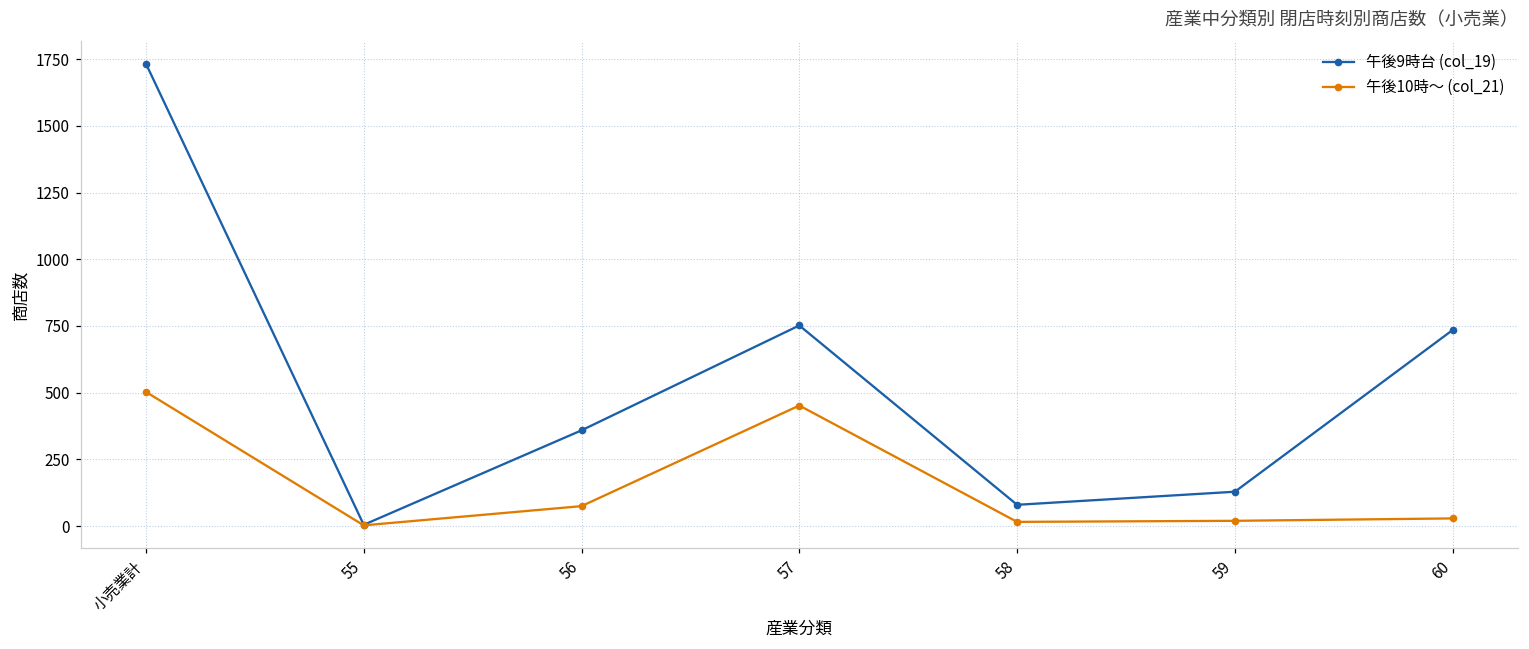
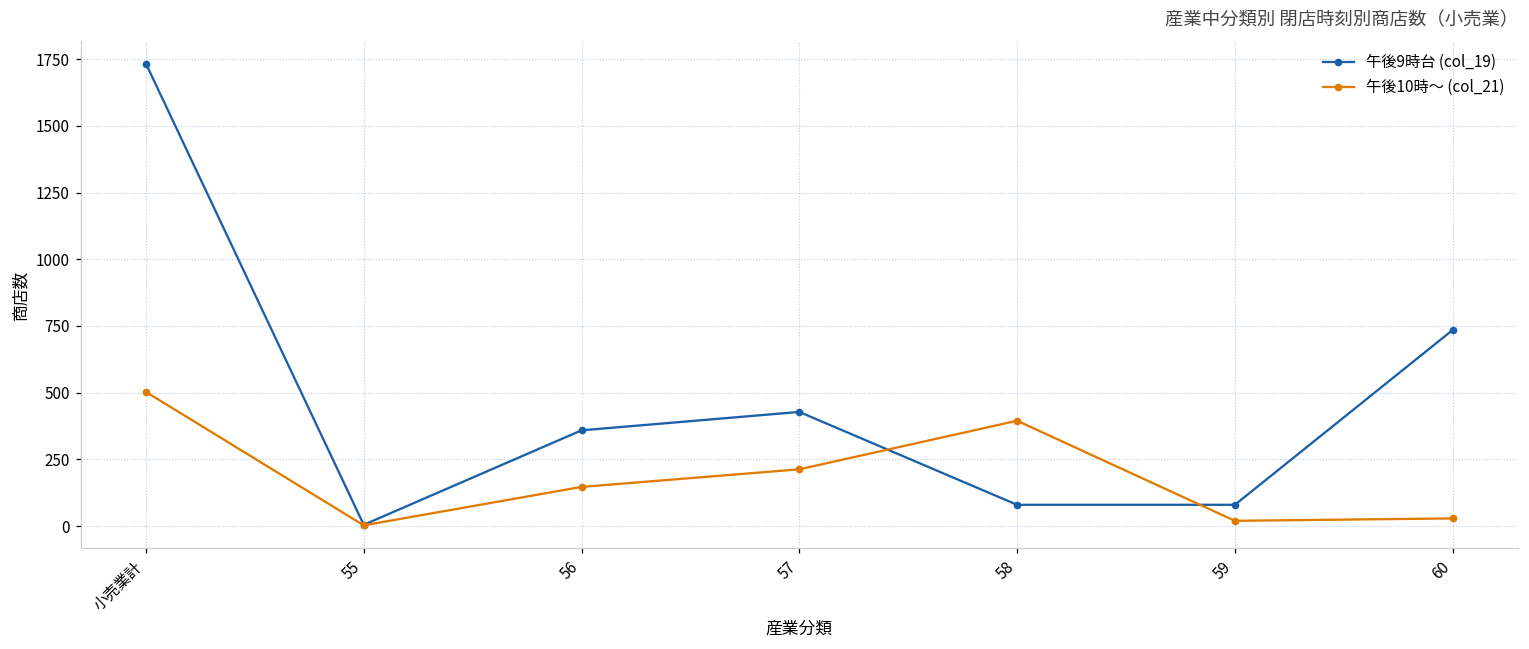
午後10時～ (col_21), 56: 80 -> 150
午後9時台 (col_19), 57: 750 -> 430
午後10時～ (col_21), 57: 450 -> 210
午後10時～ (col_21), 58: 20 -> 400
午後9時台 (col_19), 59: 130 -> 80
